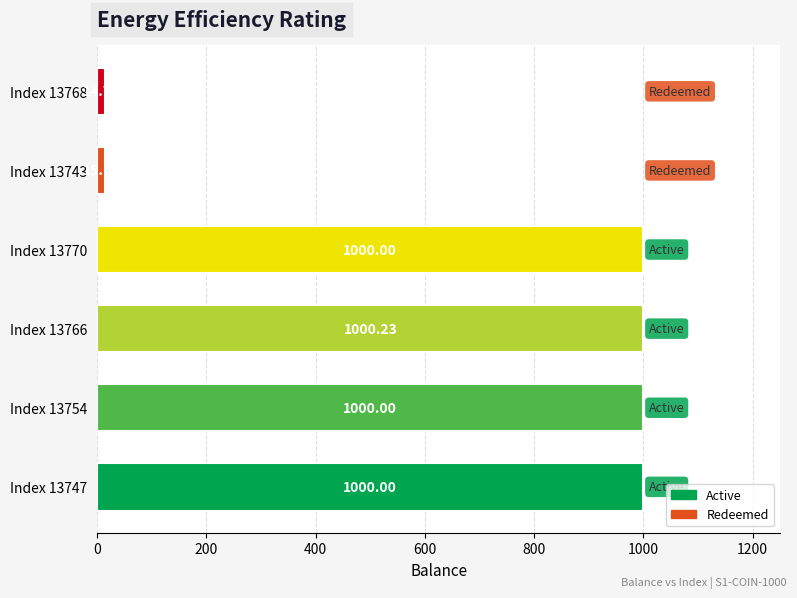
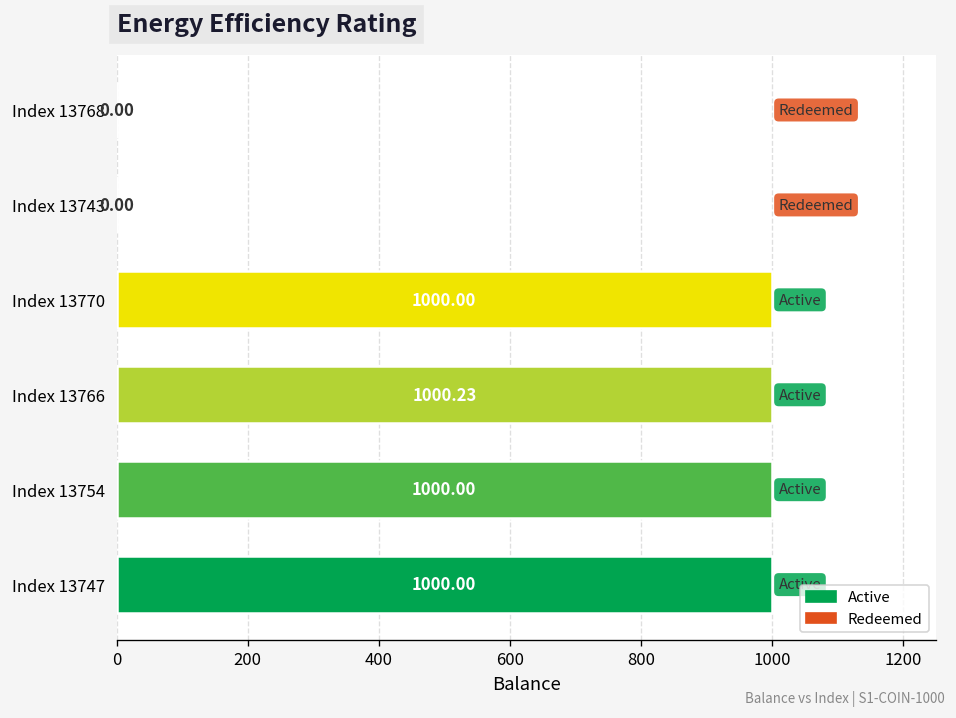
Index 13768: 10 -> 0
Index 13743: 20 -> 0
